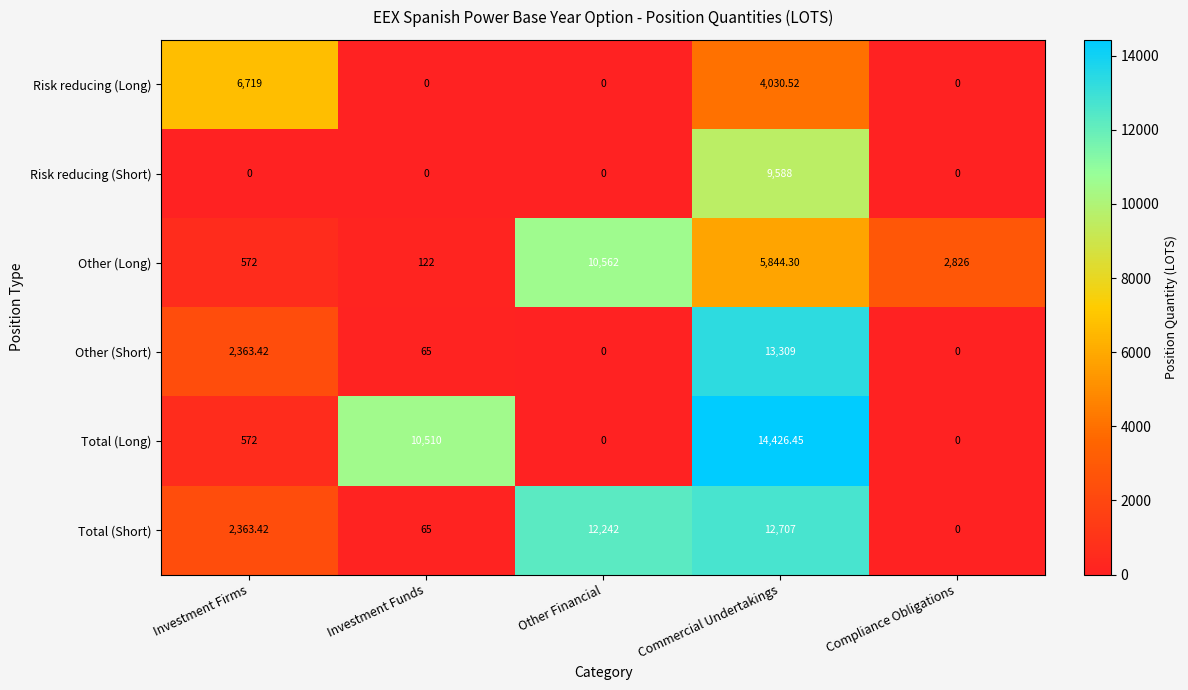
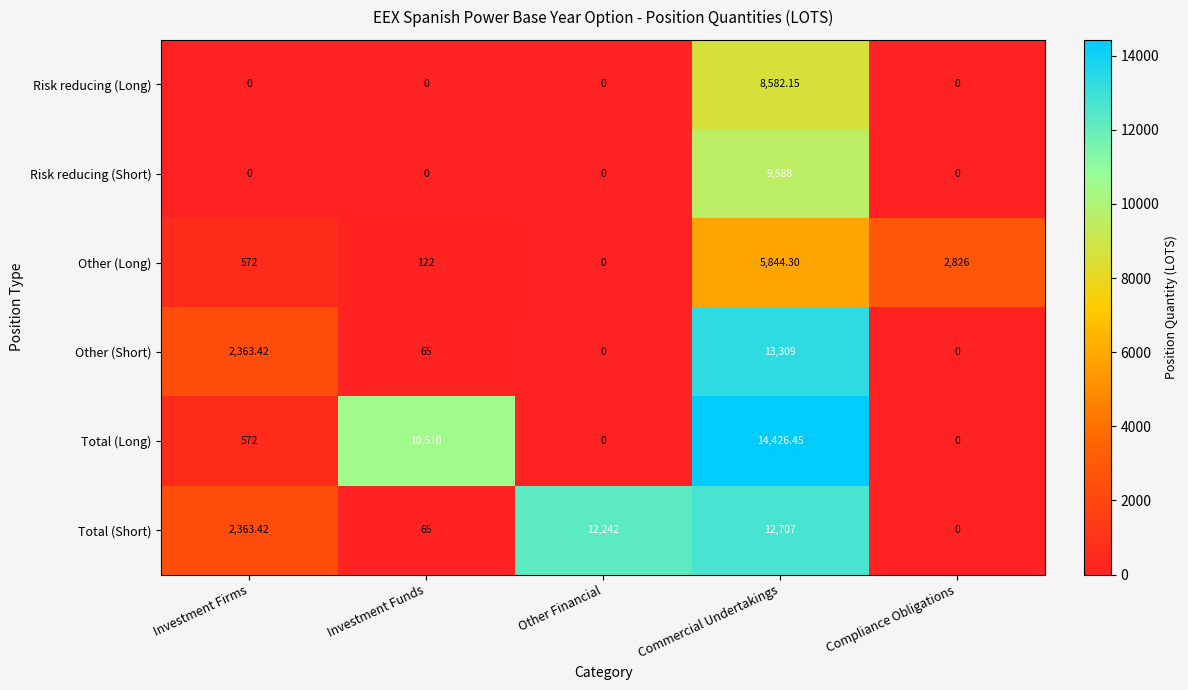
Risk reducing (Long), Investment Firms: 6,719 -> 0
Risk reducing (Long), Commercial Undertakings: 4,030.52 -> 8,582.15
Other (Long), Other Financial: 10,562 -> 0
